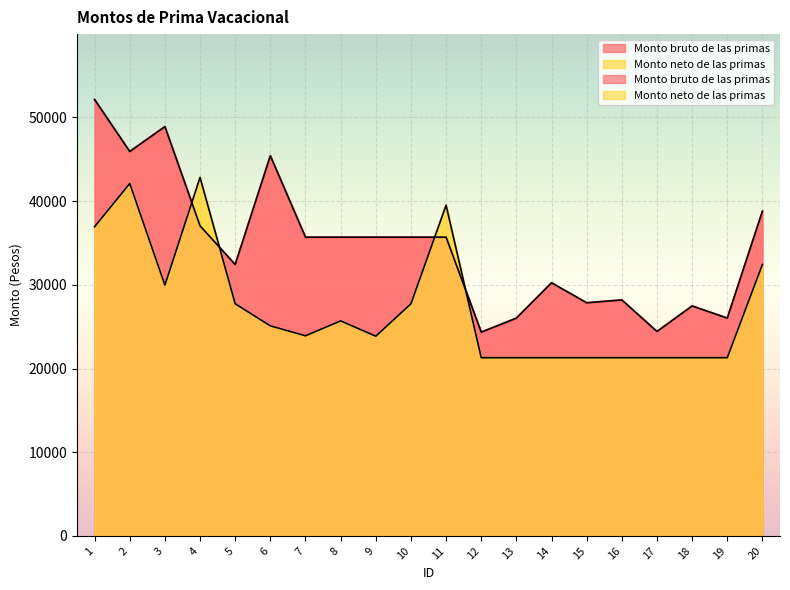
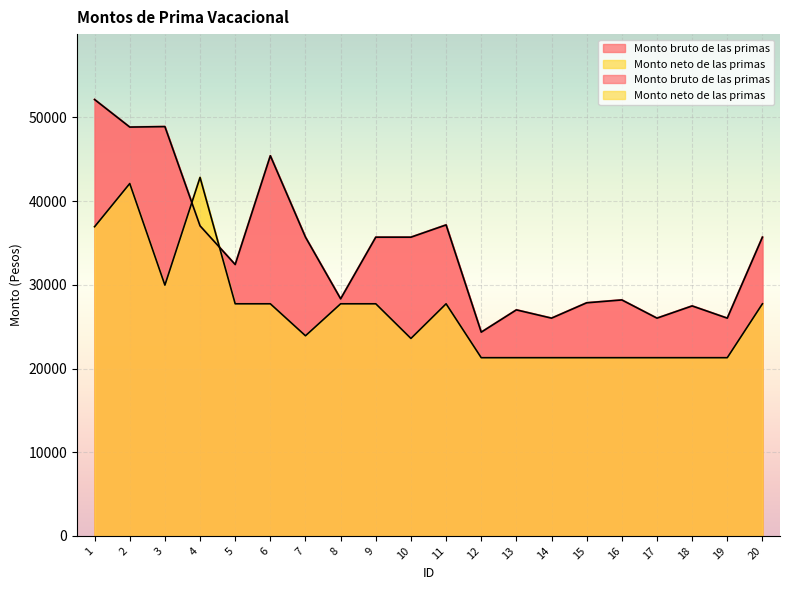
Monto bruto de las primas, 2: 46000 -> 49000
Monto neto de las primas, 6: 25000 -> 28000
Monto bruto de las primas, 8: 36000 -> 28000
Monto neto de las primas, 8: 26000 -> 28000
Monto neto de las primas, 9: 24000 -> 28000
Monto neto de las primas, 10: 28000 -> 24000
Monto bruto de las primas, 11: 36000 -> 37000
Monto neto de las primas, 11: 40000 -> 28000
Monto bruto de las primas, 13: 26000 -> 27000
Monto bruto de las primas, 14: 30000 -> 26000
Monto bruto de las primas, 17: 24000 -> 26000
Monto bruto de las primas, 20: 39000 -> 36000
Monto neto de las primas, 20: 32000 -> 28000
